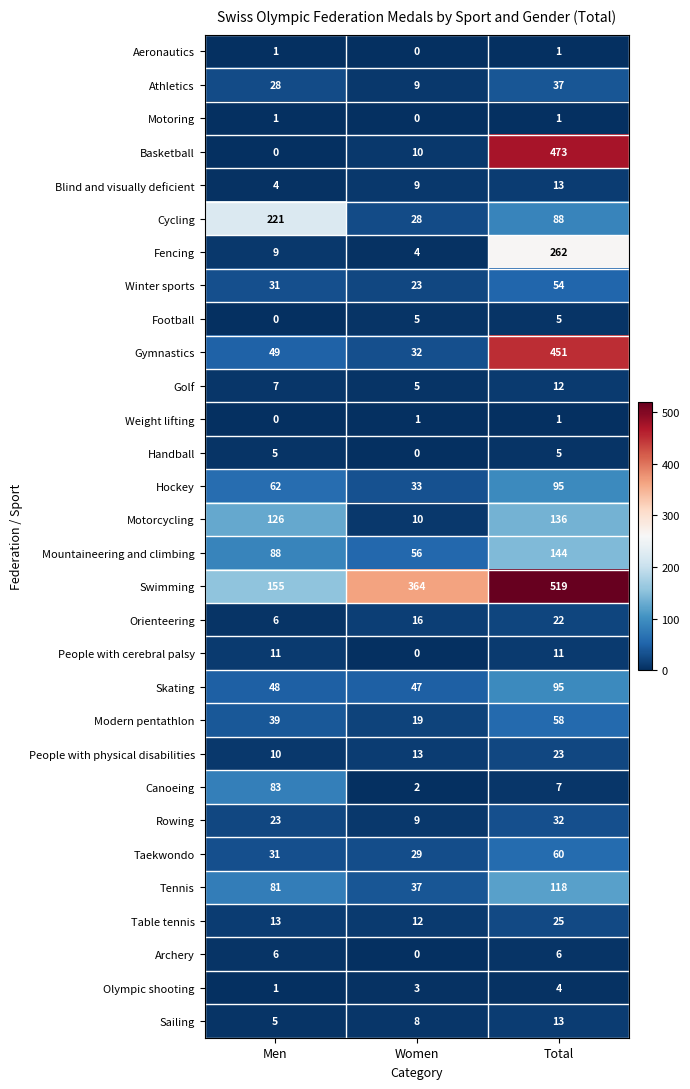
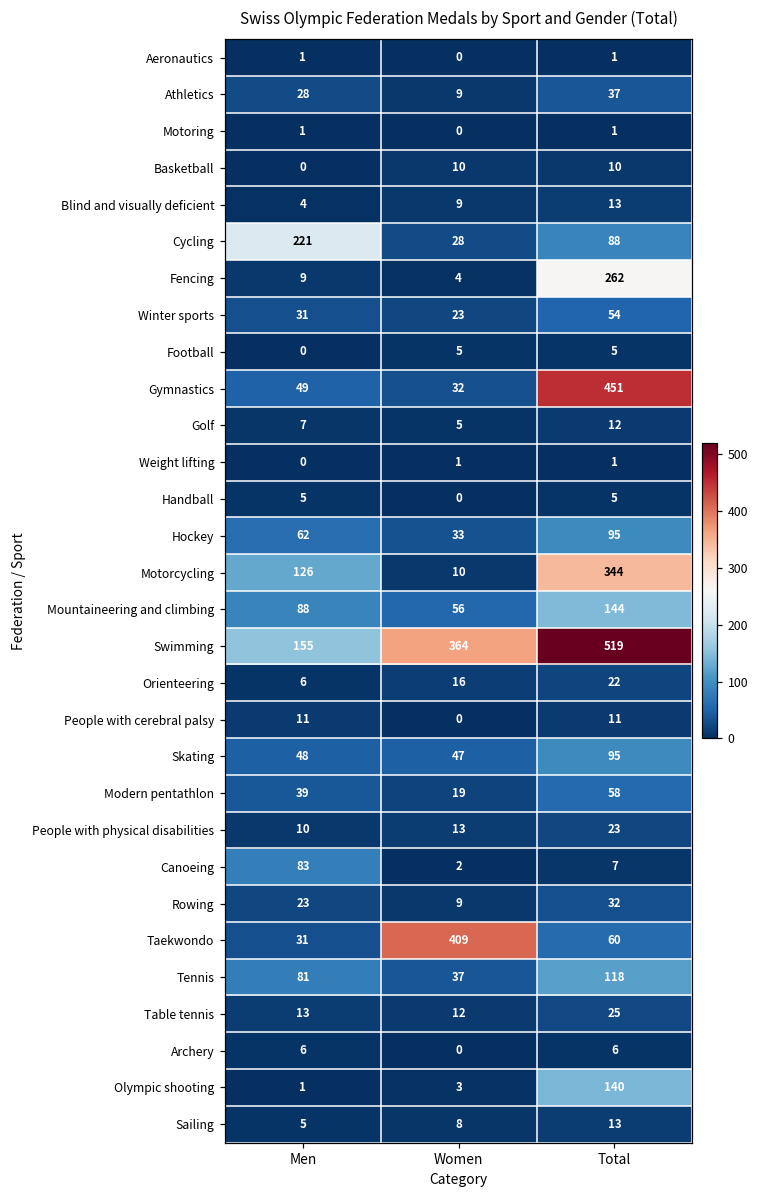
Basketball, Total: 473 -> 10
Motorcycling, Total: 136 -> 344
Taekwondo, Women: 29 -> 409
Olympic shooting, Total: 4 -> 140
